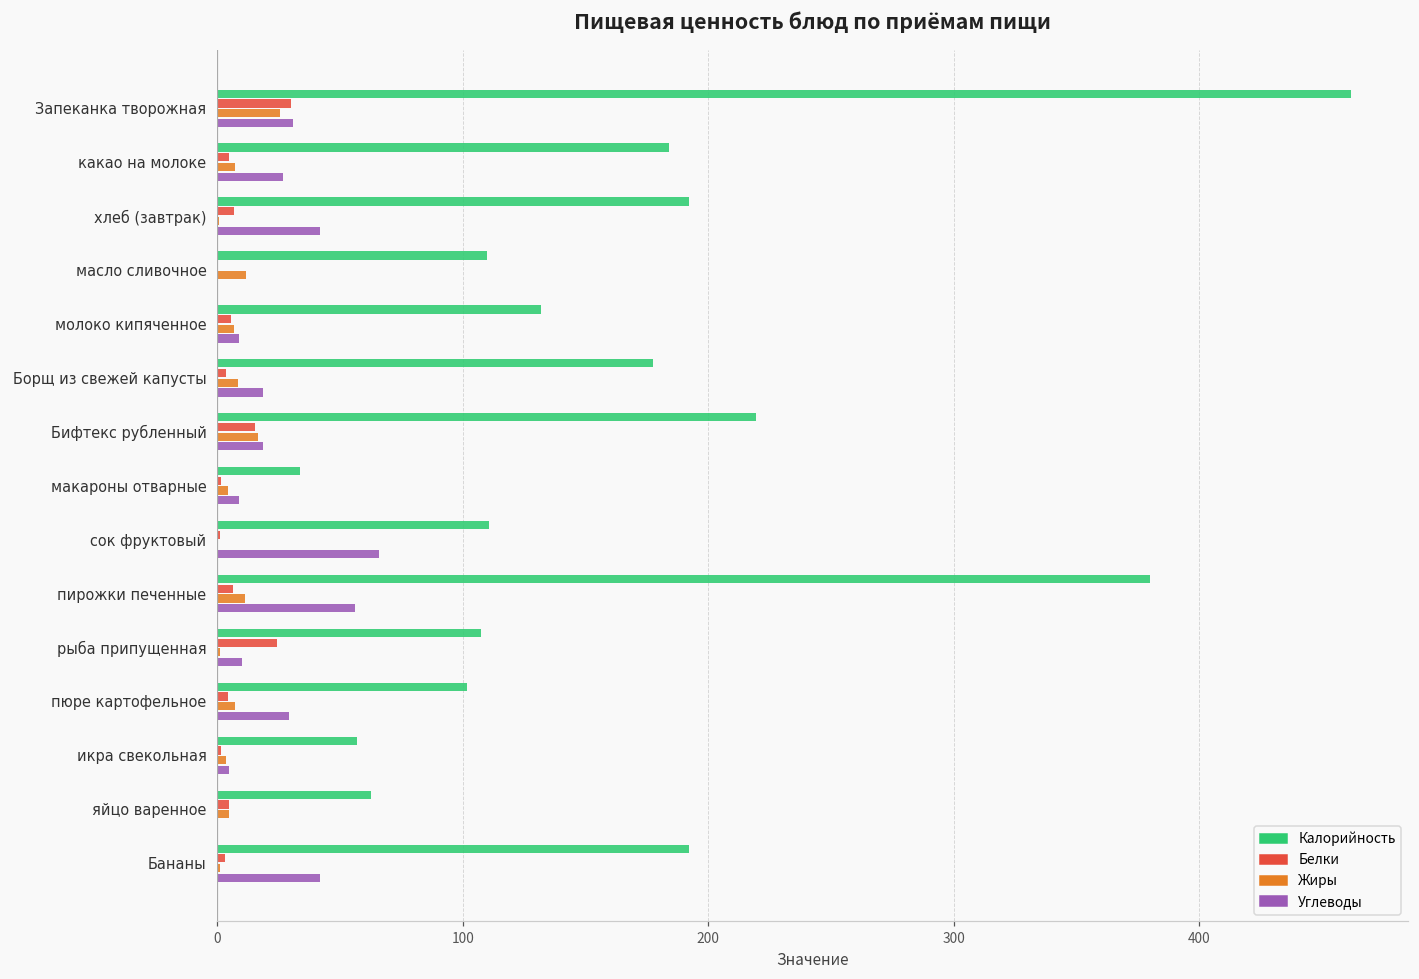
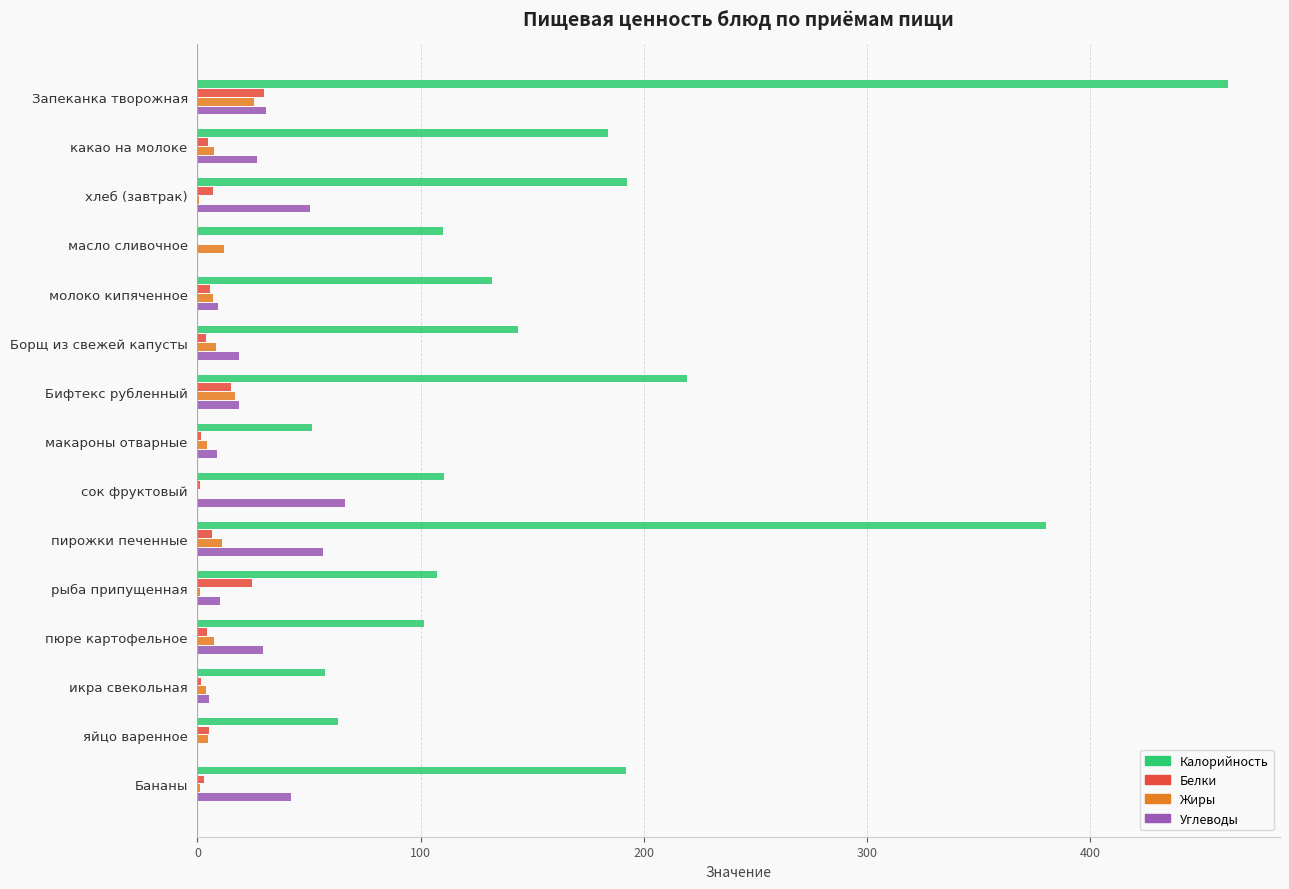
Углеводы, хлеб (завтрак): 42 -> 51
Калорийность, Борщ из свежей капусты: 177 -> 143
Калорийность, макароны отварные: 34 -> 51
